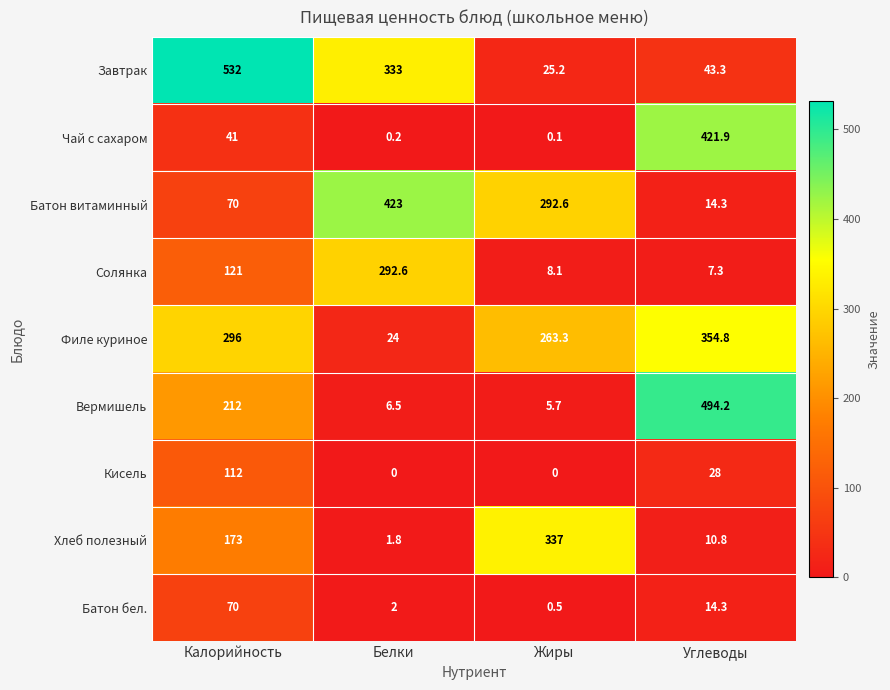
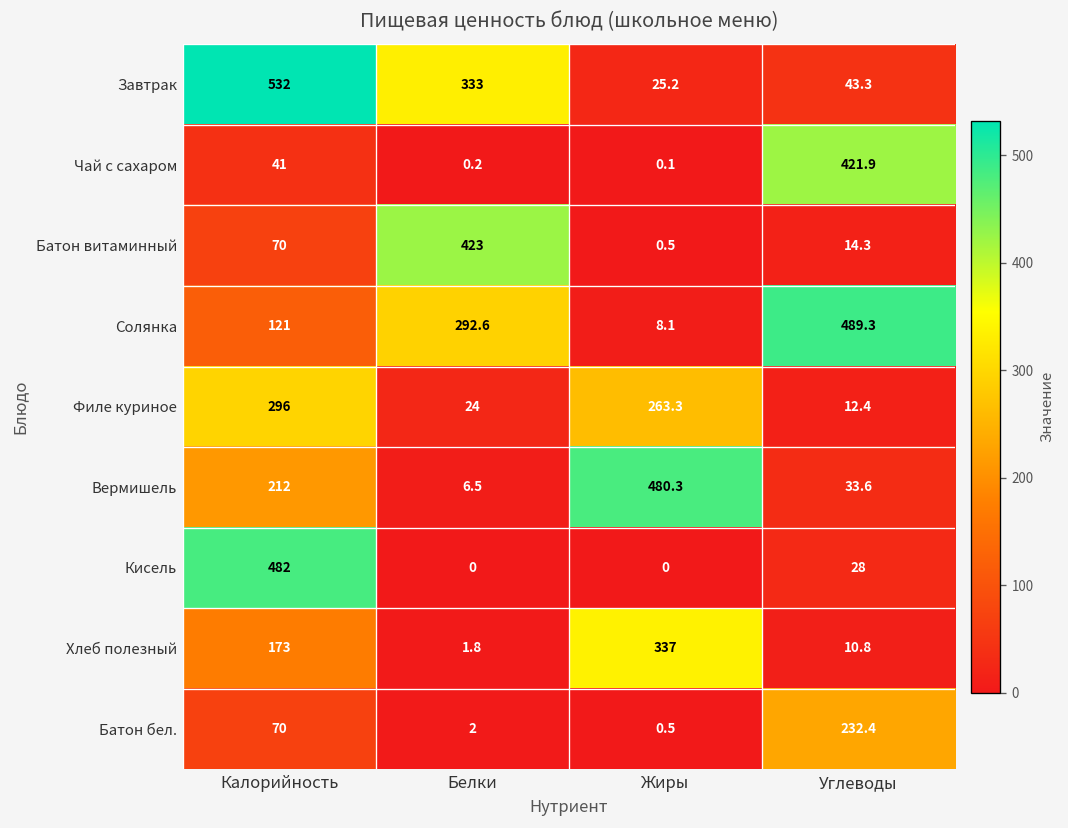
Батон витаминный, Жиры: 292.6 -> 0.5
Солянка, Углеводы: 7.3 -> 489.3
Филе куриное, Углеводы: 354.8 -> 12.4
Вермишель, Жиры: 5.7 -> 480.3
Вермишель, Углеводы: 494.2 -> 33.6
Кисель, Калорийность: 112 -> 482
Батон бел., Углеводы: 14.3 -> 232.4
